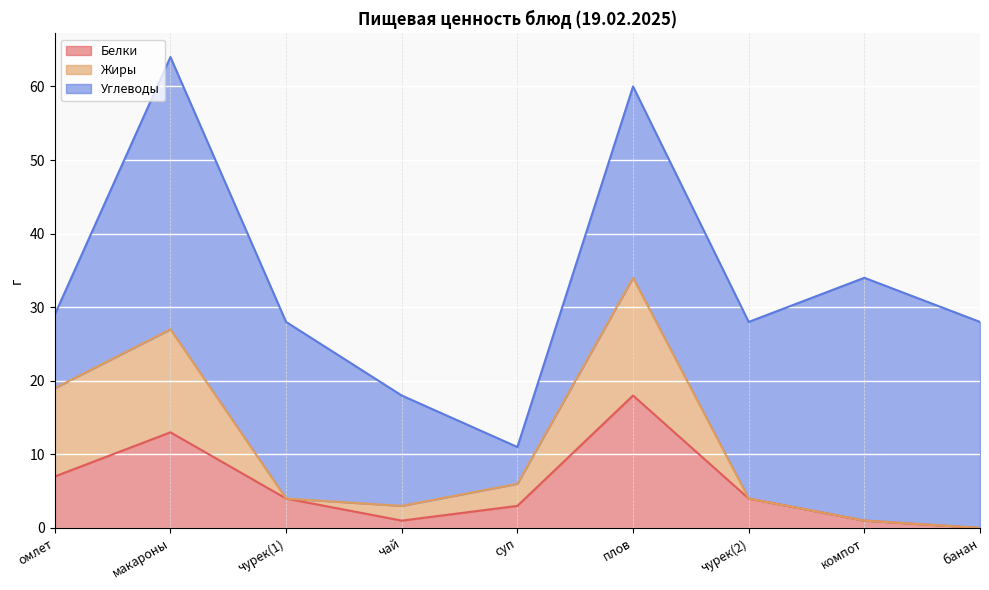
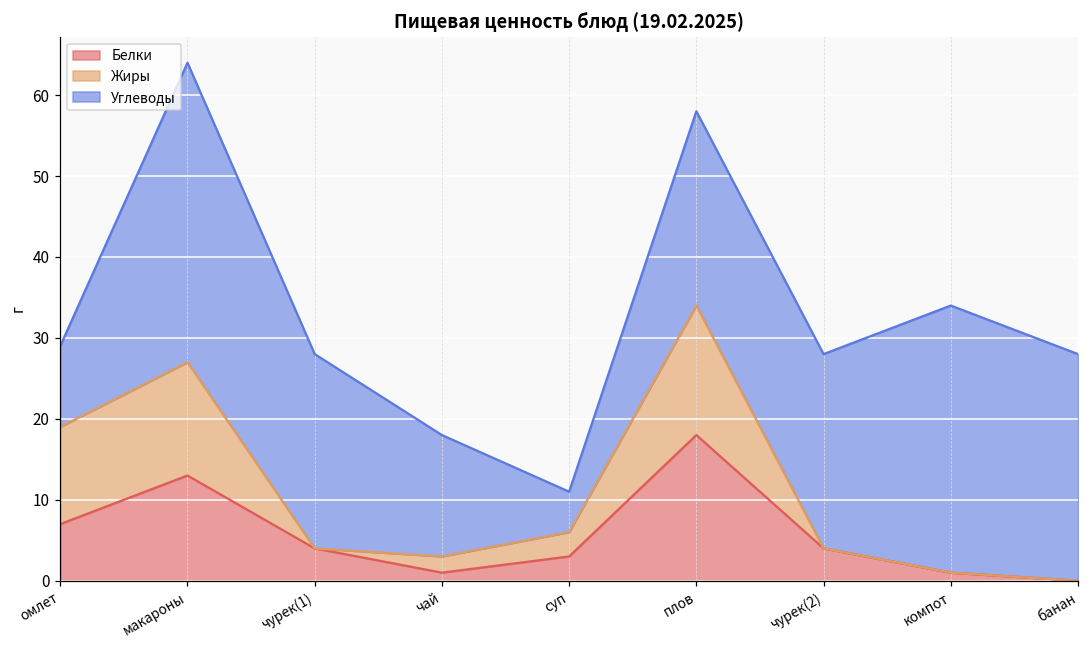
Углеводы, плов: 26 -> 24
